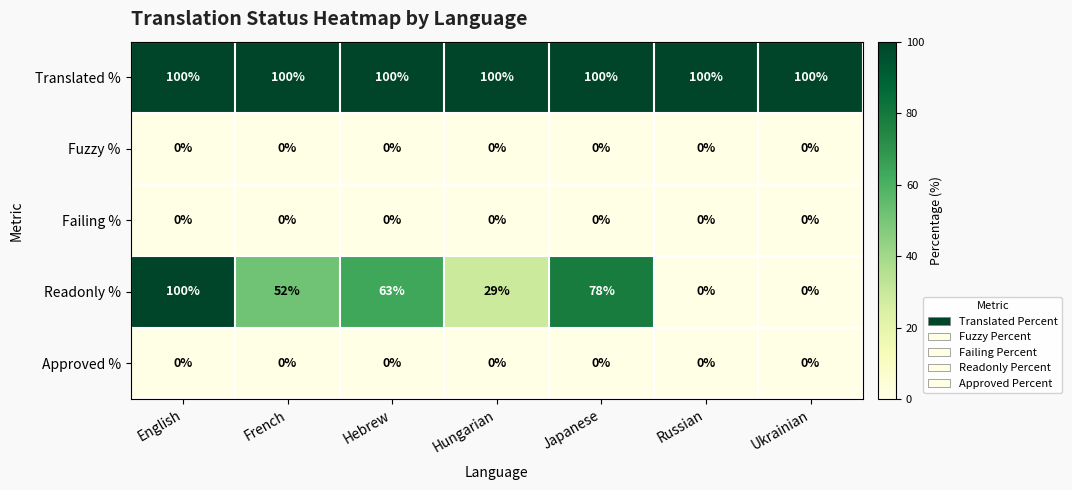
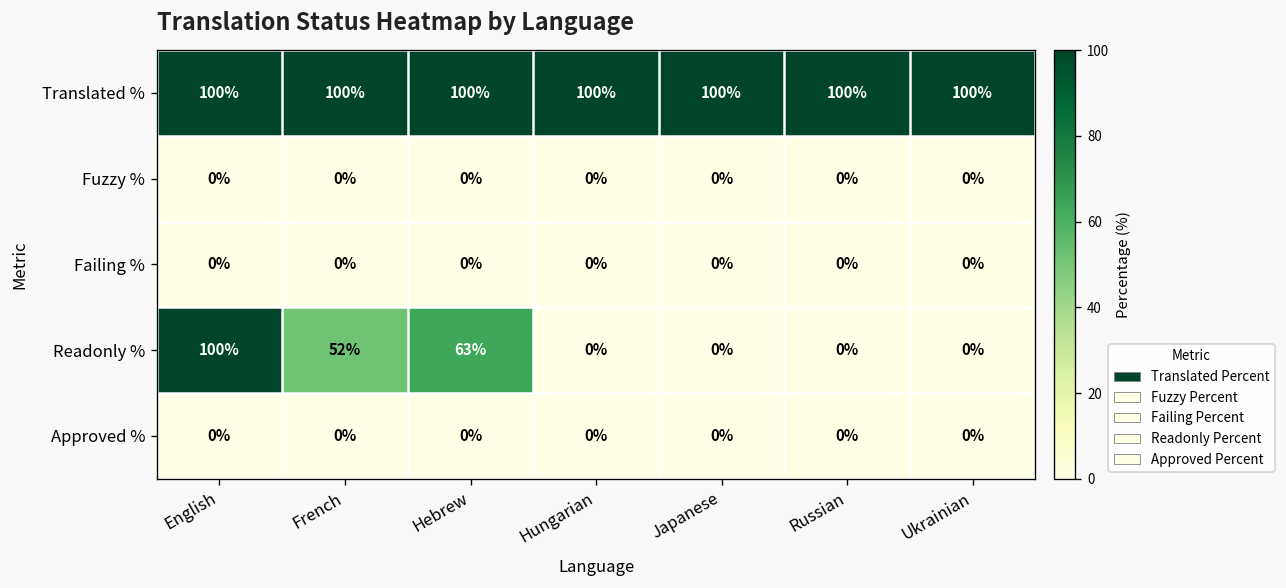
Readonly %, Hungarian: 29% -> 0%
Readonly %, Japanese: 78% -> 0%
